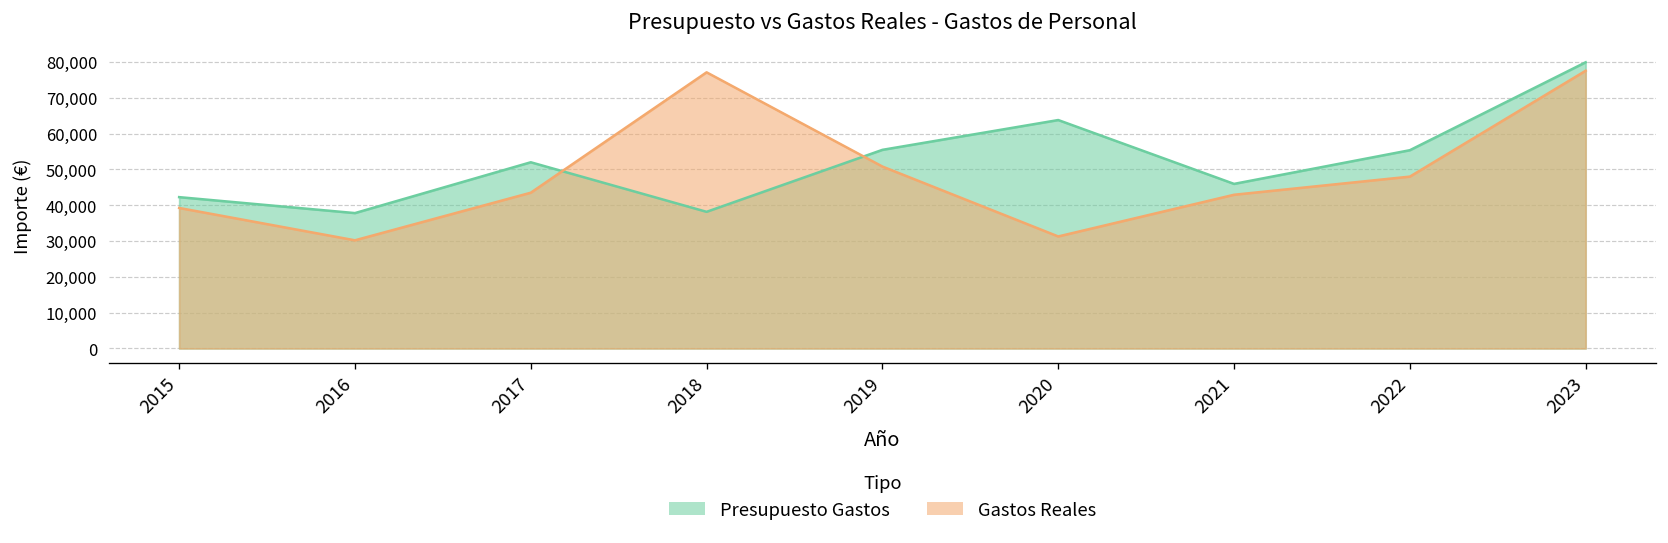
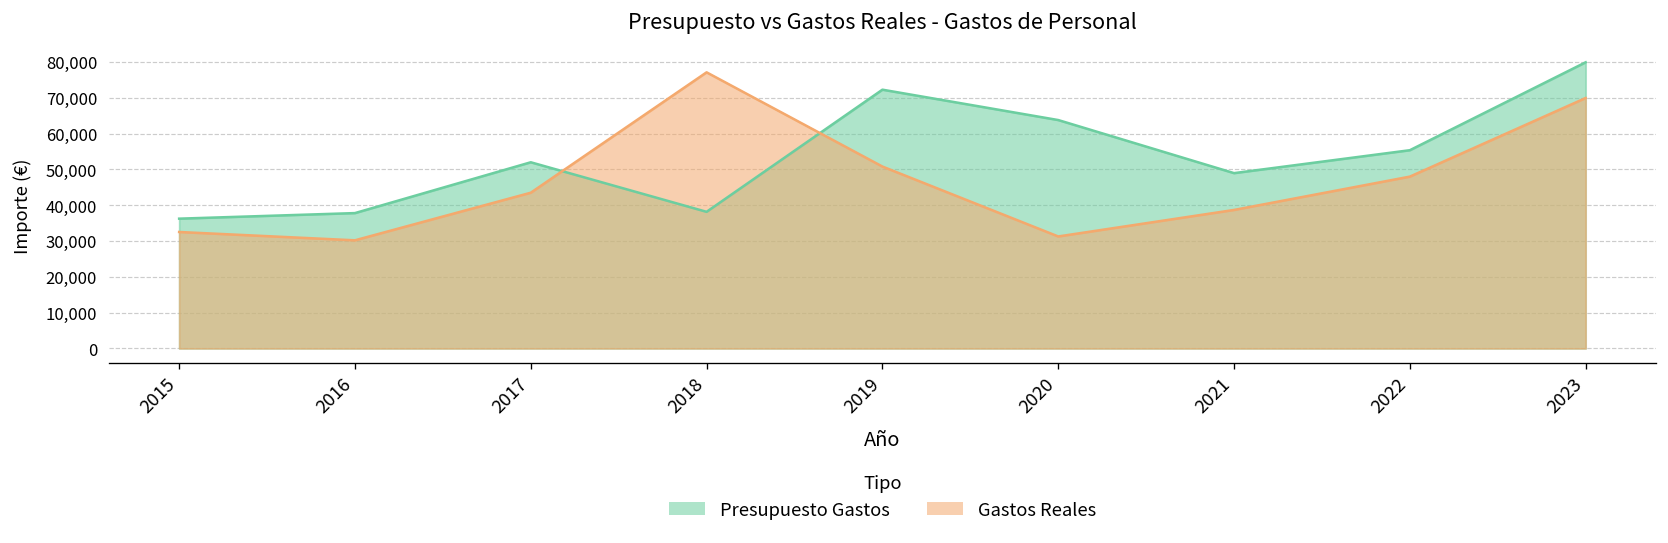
Presupuesto Gastos, 2015: 42,000 -> 36,000
Gastos Reales, 2015: 39,000 -> 33,000
Presupuesto Gastos, 2019: 55,000 -> 72,000
Presupuesto Gastos, 2021: 46,000 -> 49,000
Gastos Reales, 2021: 43,000 -> 39,000
Gastos Reales, 2023: 78,000 -> 70,000
